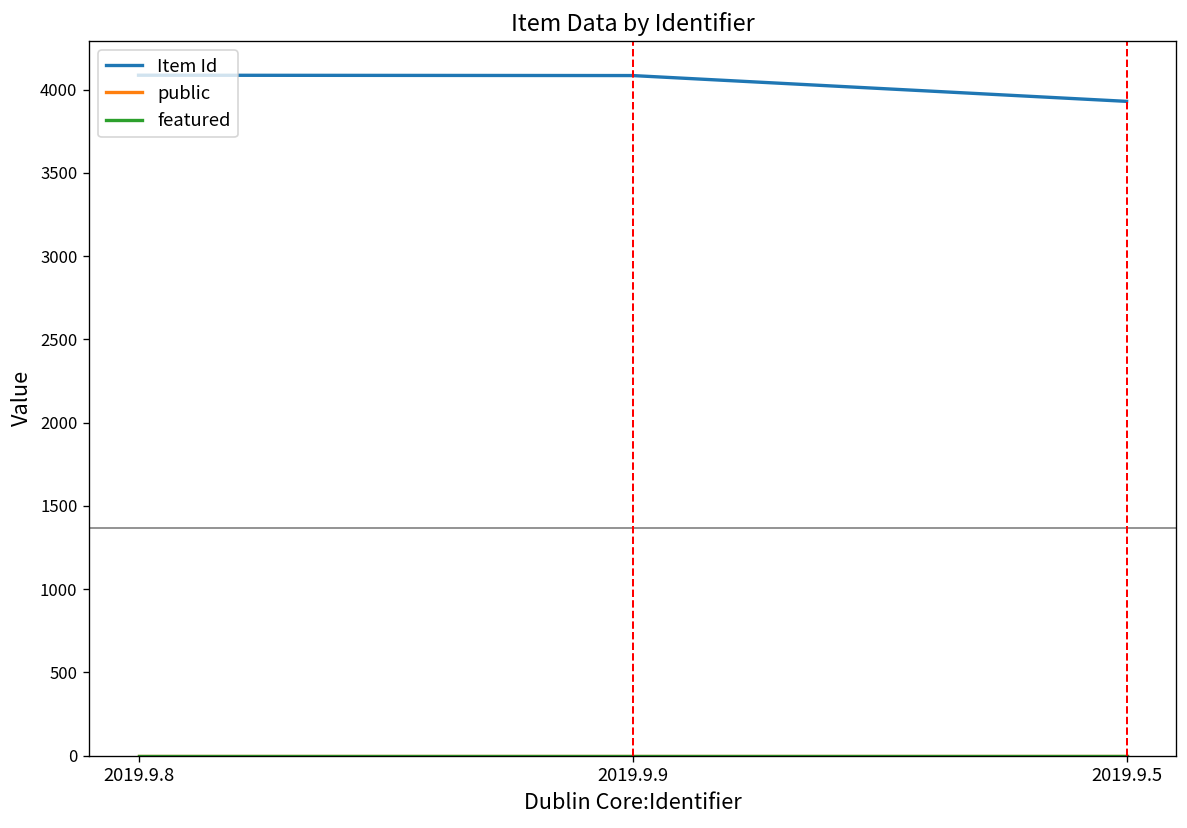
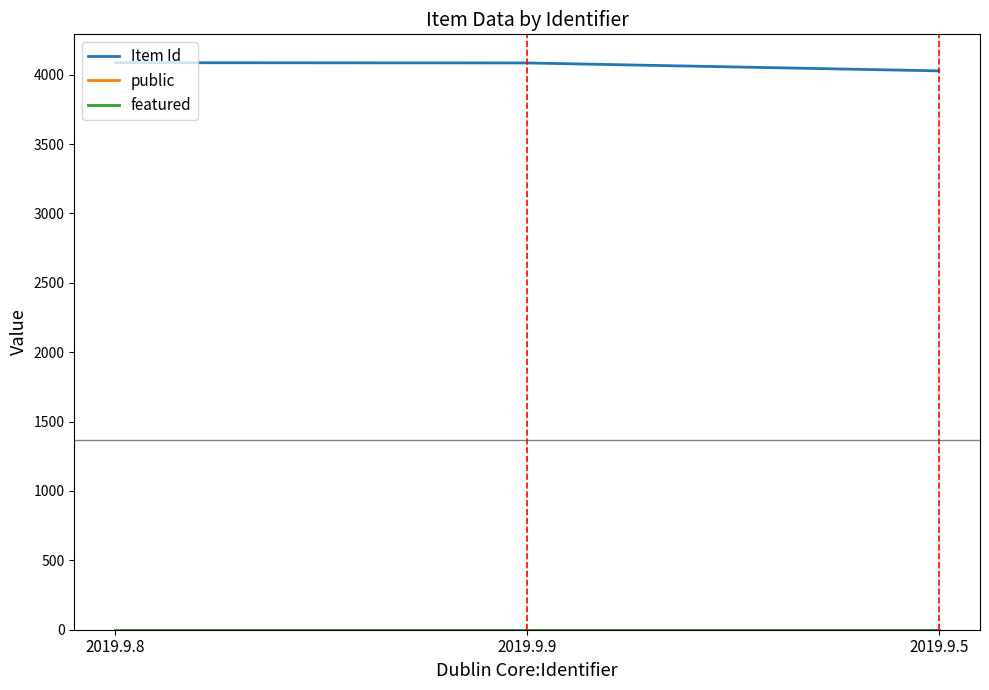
Item Id, 2019.9.5: 3930 -> 4030
